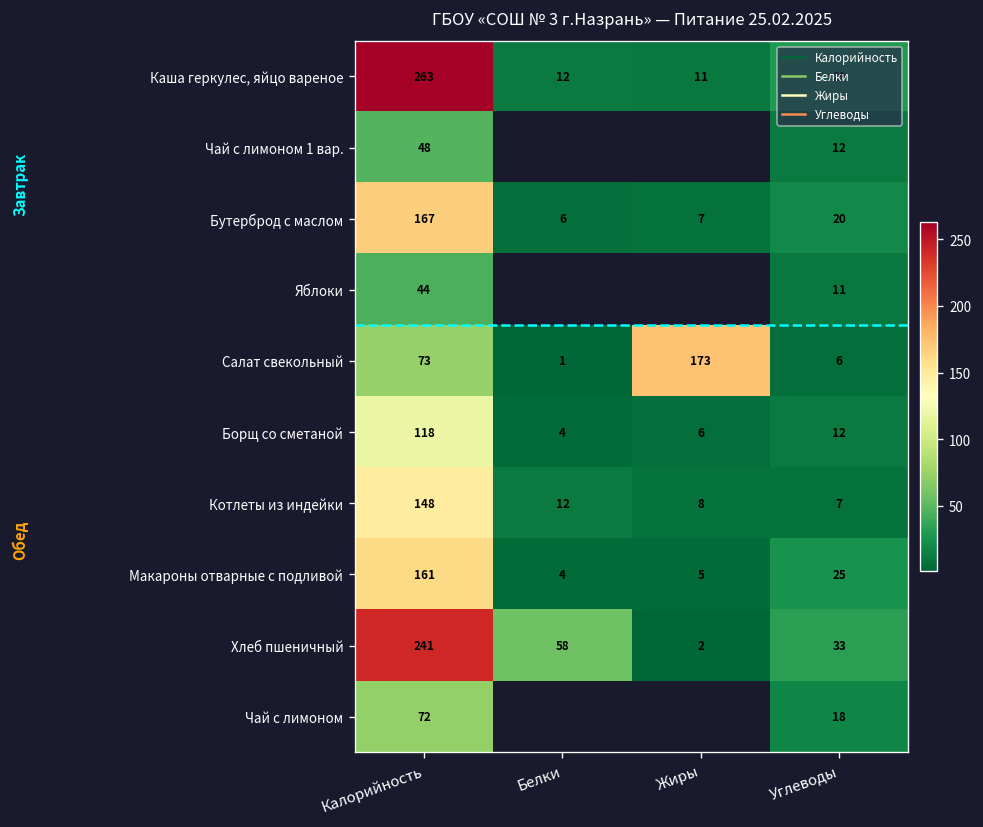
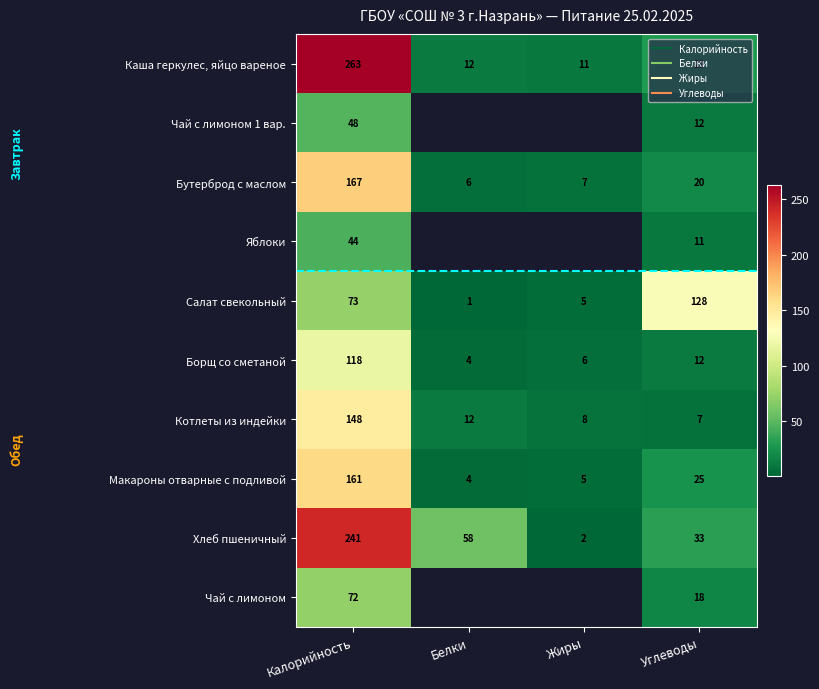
Салат свекольный, Жиры: 173 -> 5
Салат свекольный, Углеводы: 6 -> 128
